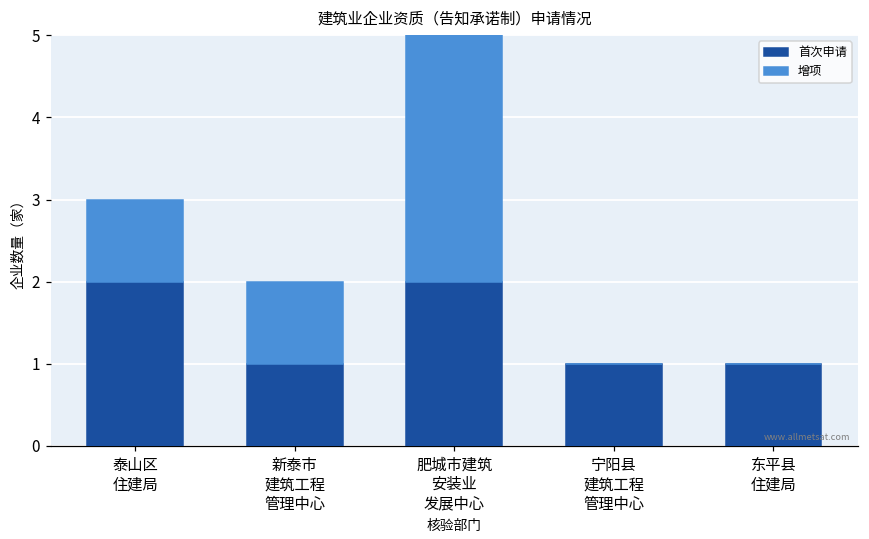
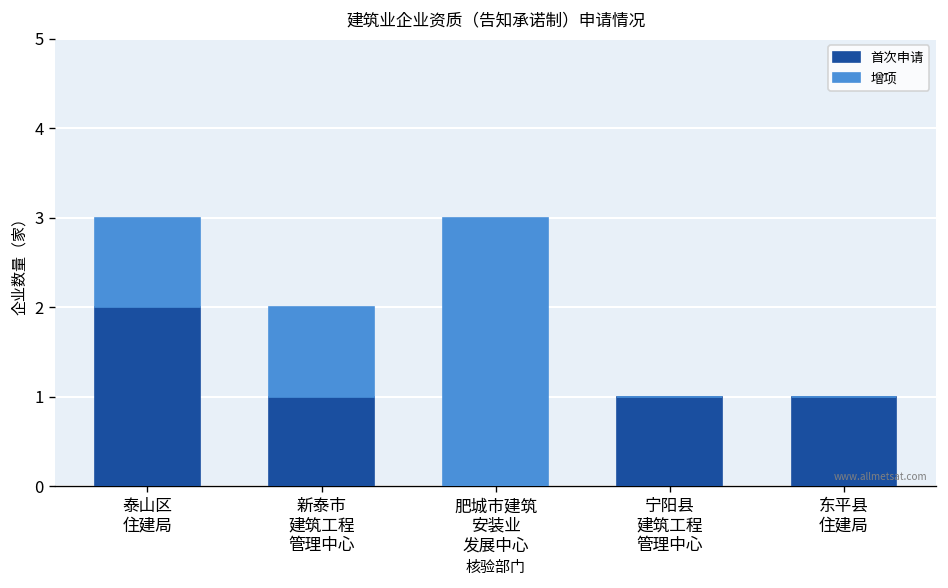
首次申请, 肥城市建筑 安装业 发展中心: 2 -> 0
